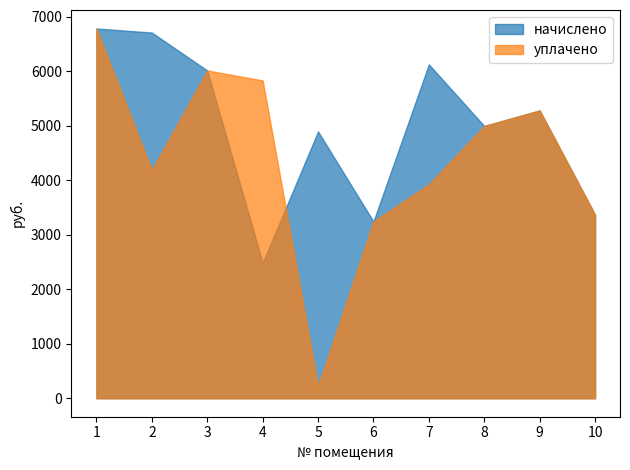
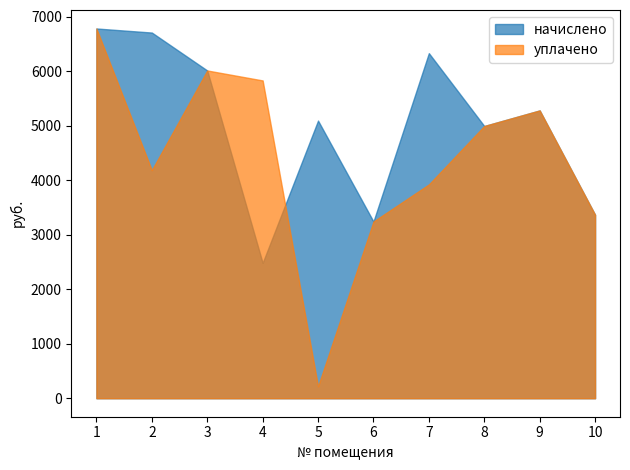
начислено, 5: 4900 -> 5100
начислено, 7: 6100 -> 6300
